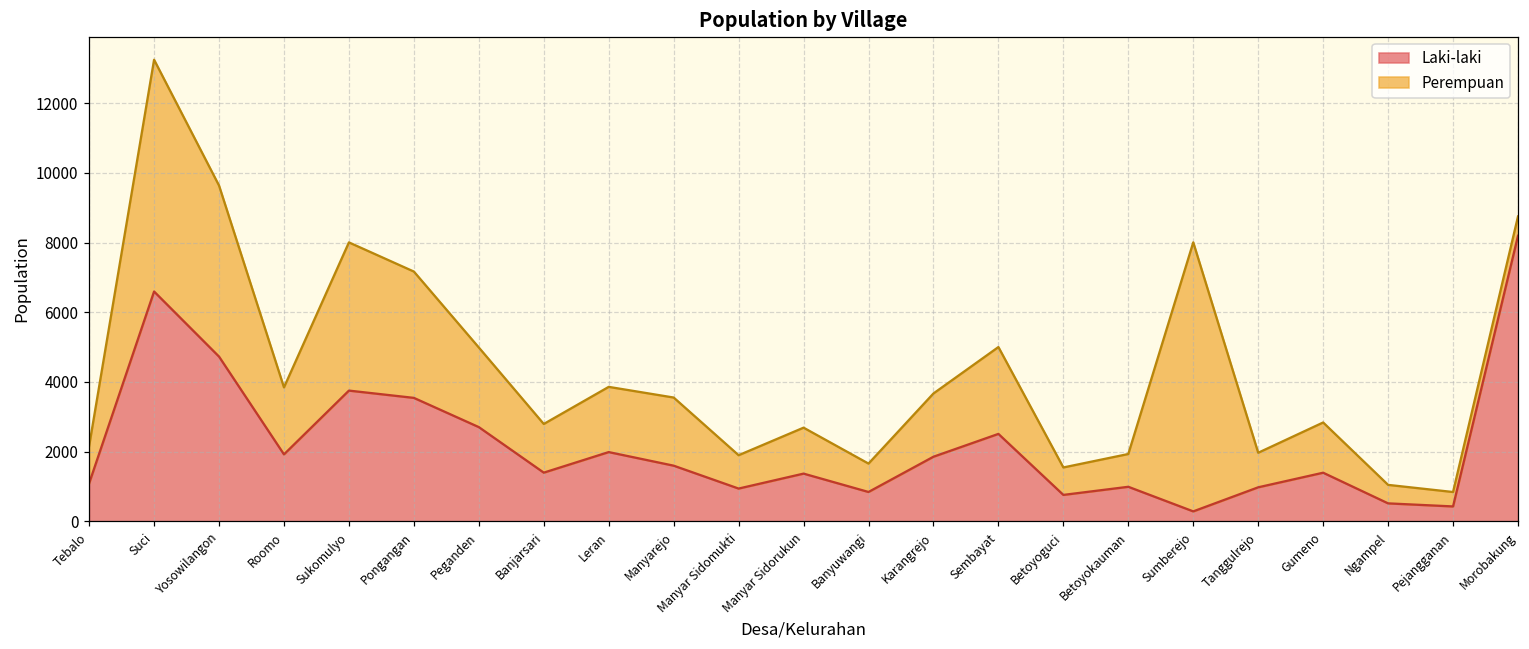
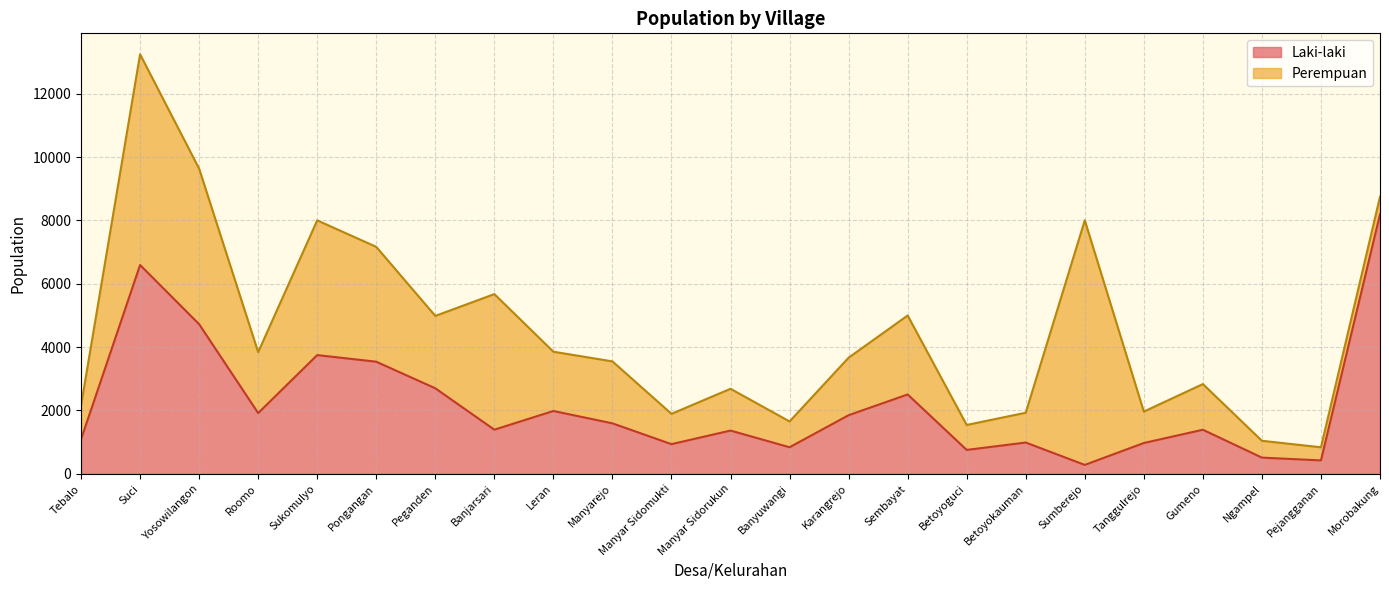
Perempuan, Banjarsari: 1400 -> 4300
